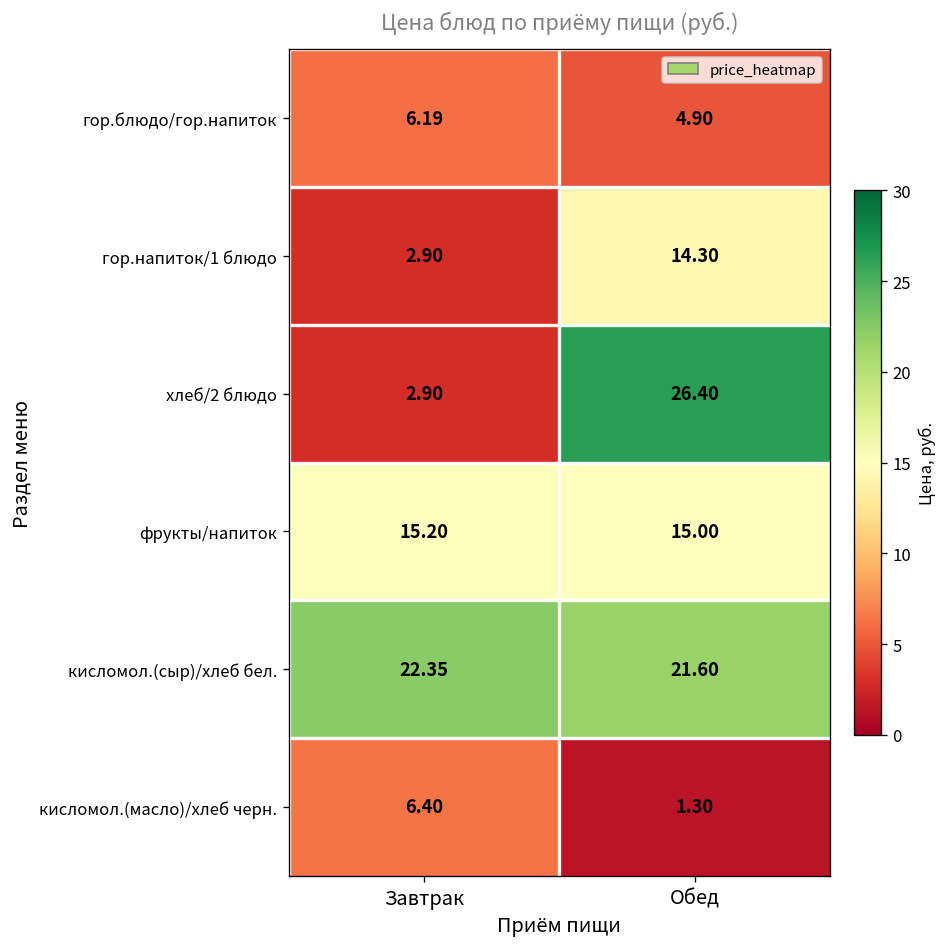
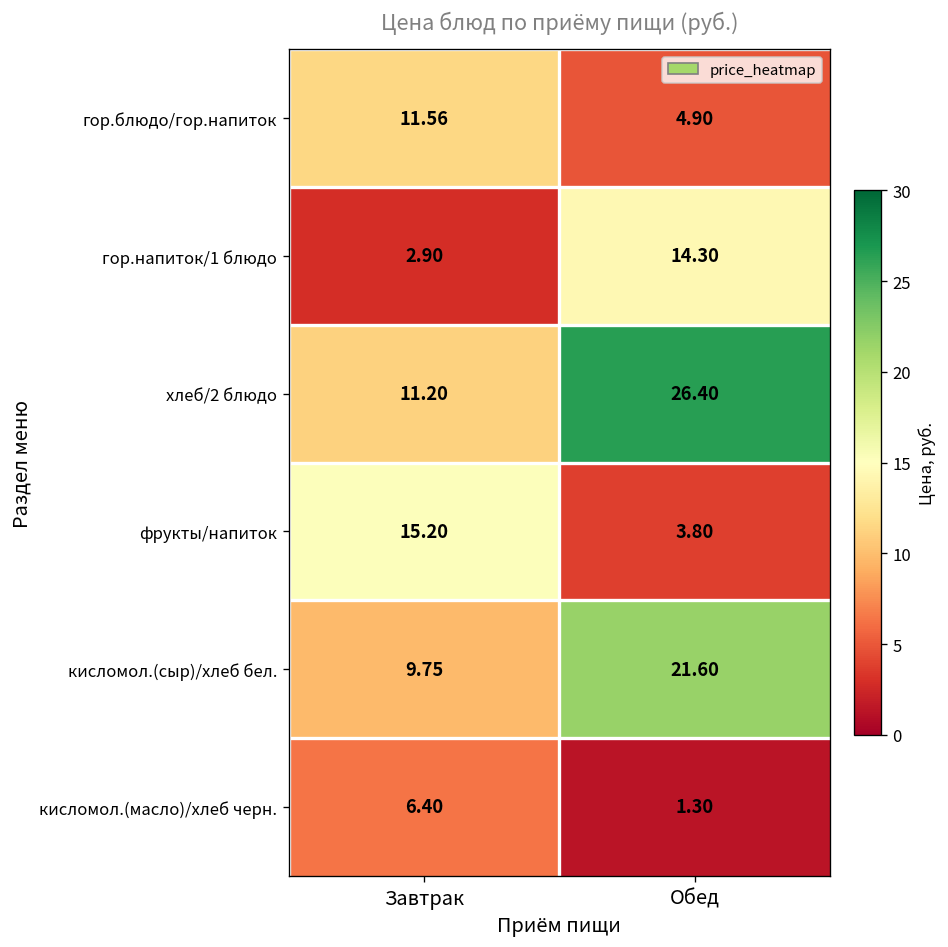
гор.блюдо/гор.напиток, Завтрак: 6.19 -> 11.56
хлеб/2 блюдо, Завтрак: 2.90 -> 11.20
фрукты/напиток, Обед: 15.00 -> 3.80
кисломол.(сыр)/хлеб бел., Завтрак: 22.35 -> 9.75
